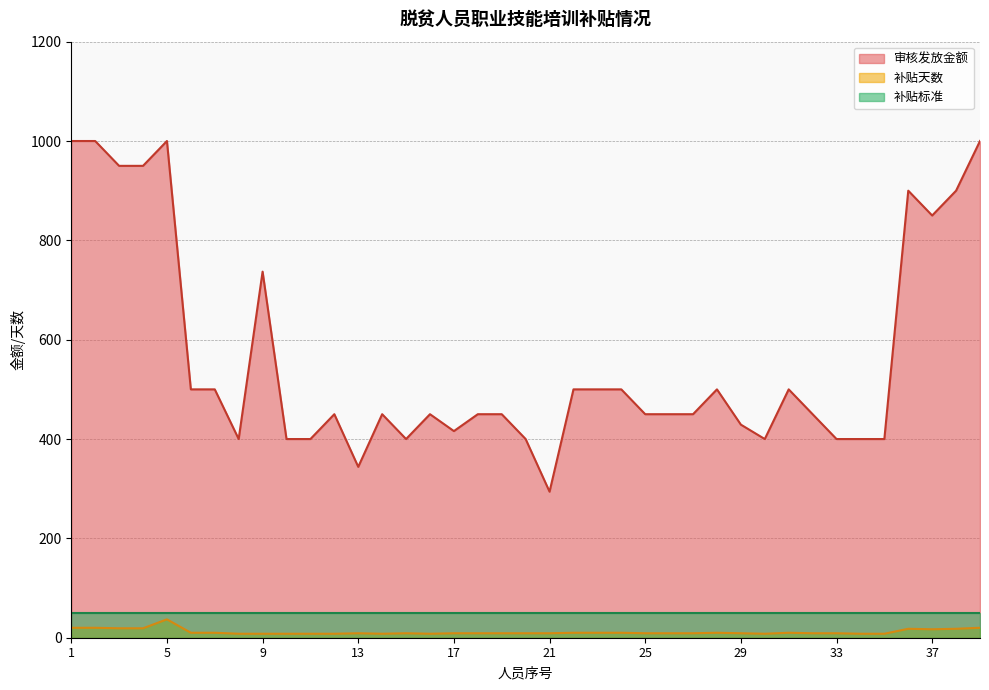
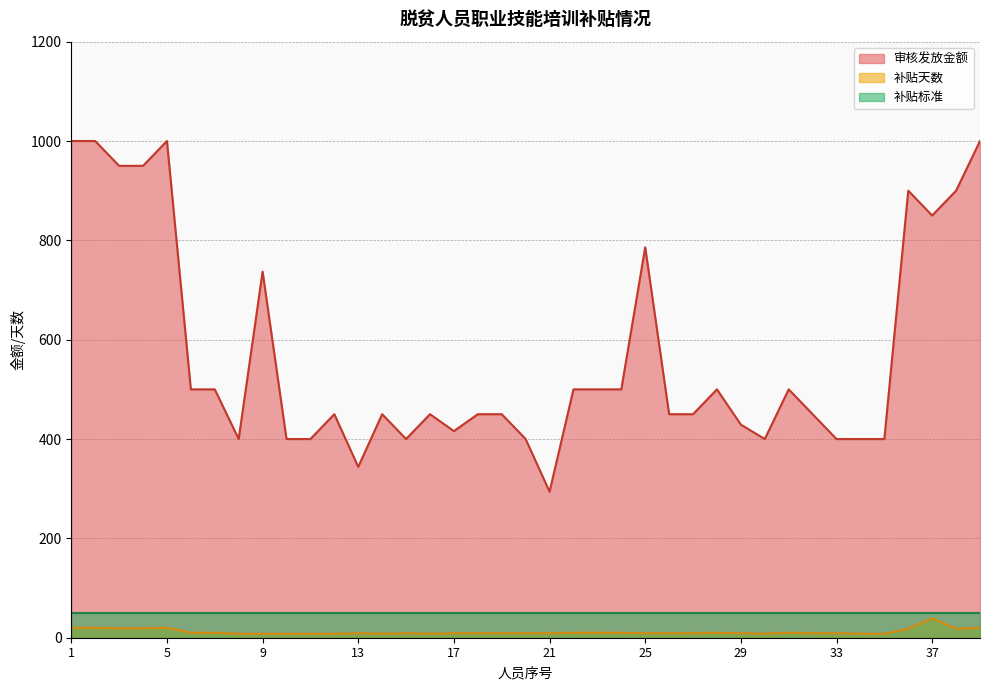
补贴天数, 5: 40 -> 20
审核发放金额, 25: 450 -> 790
补贴天数, 37: 20 -> 40
